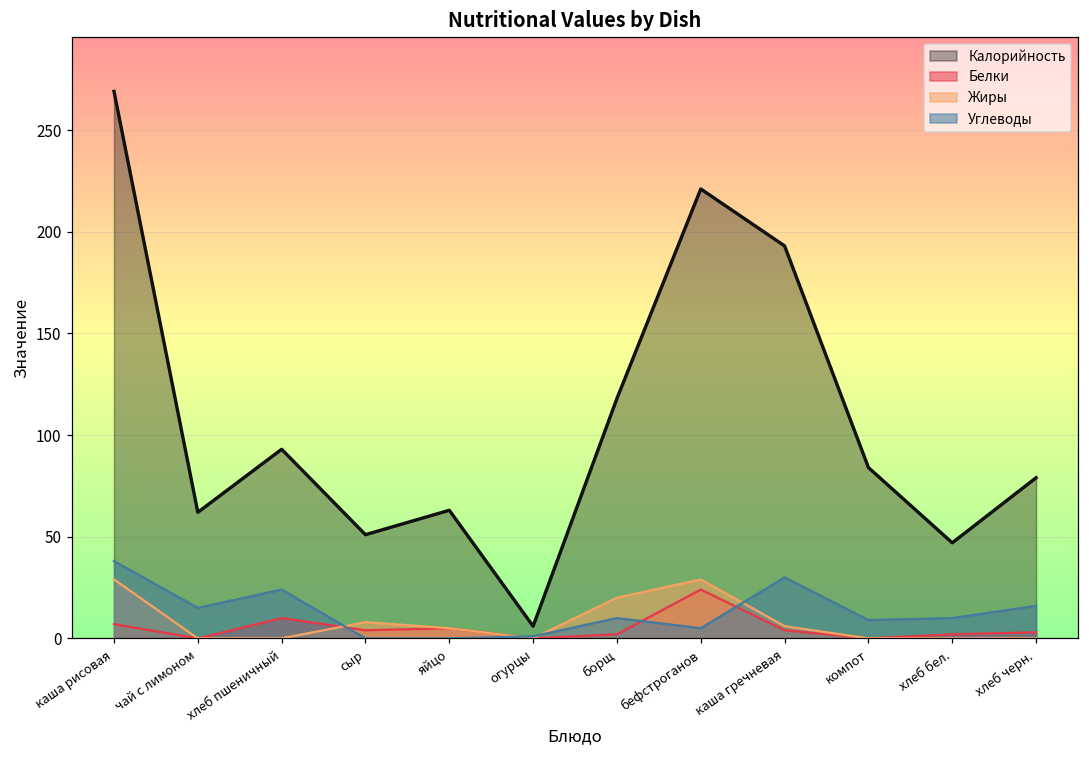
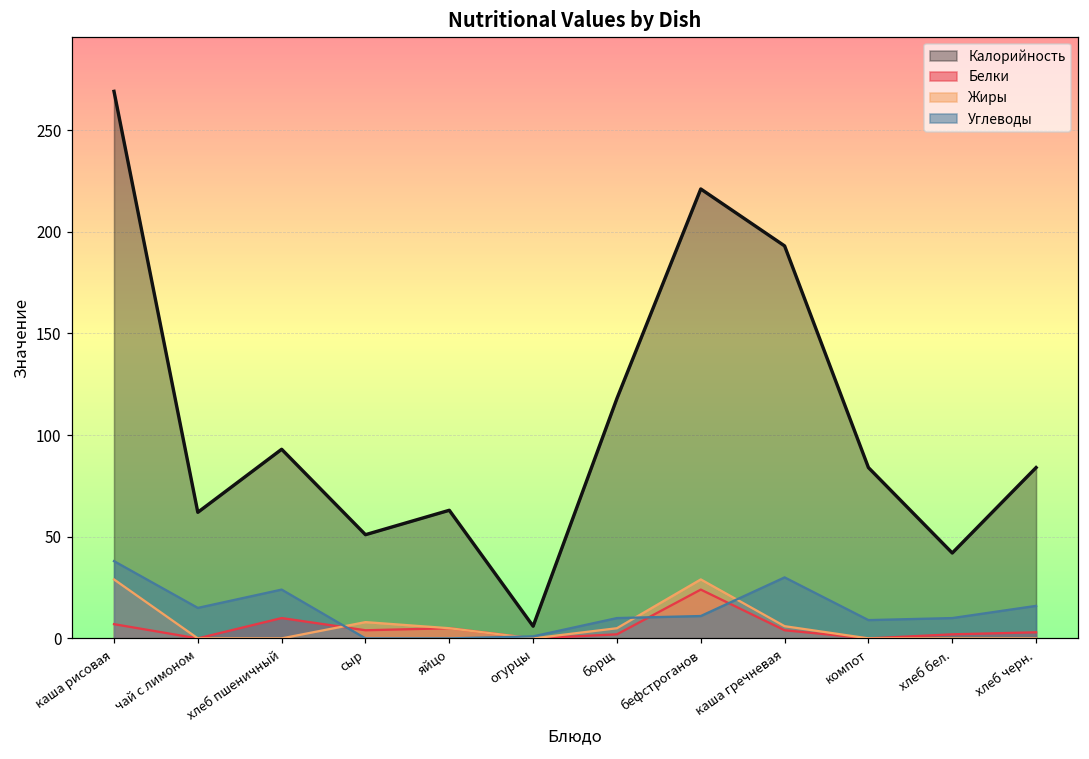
Жиры, борщ: 20 -> 5
Углеводы, бефстроганов: 5 -> 11
Калорийность, хлеб бел.: 47 -> 42
Калорийность, хлеб черн.: 79 -> 84
